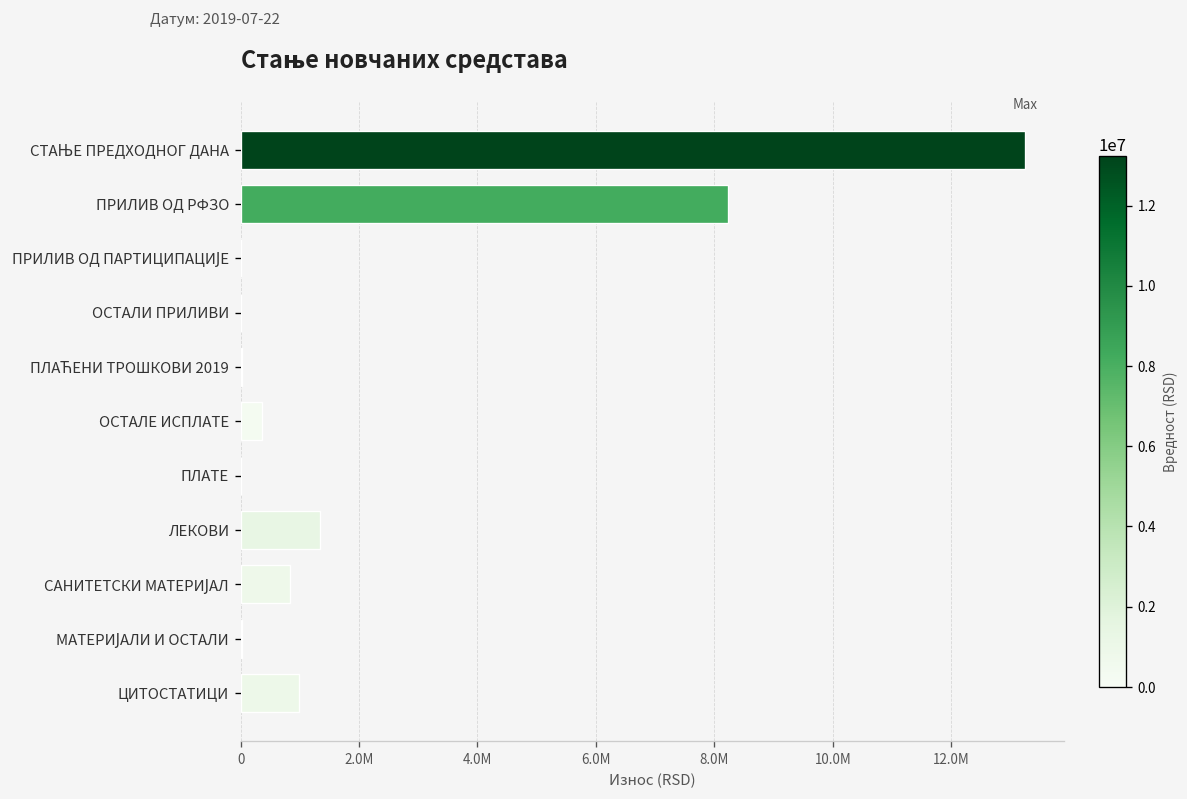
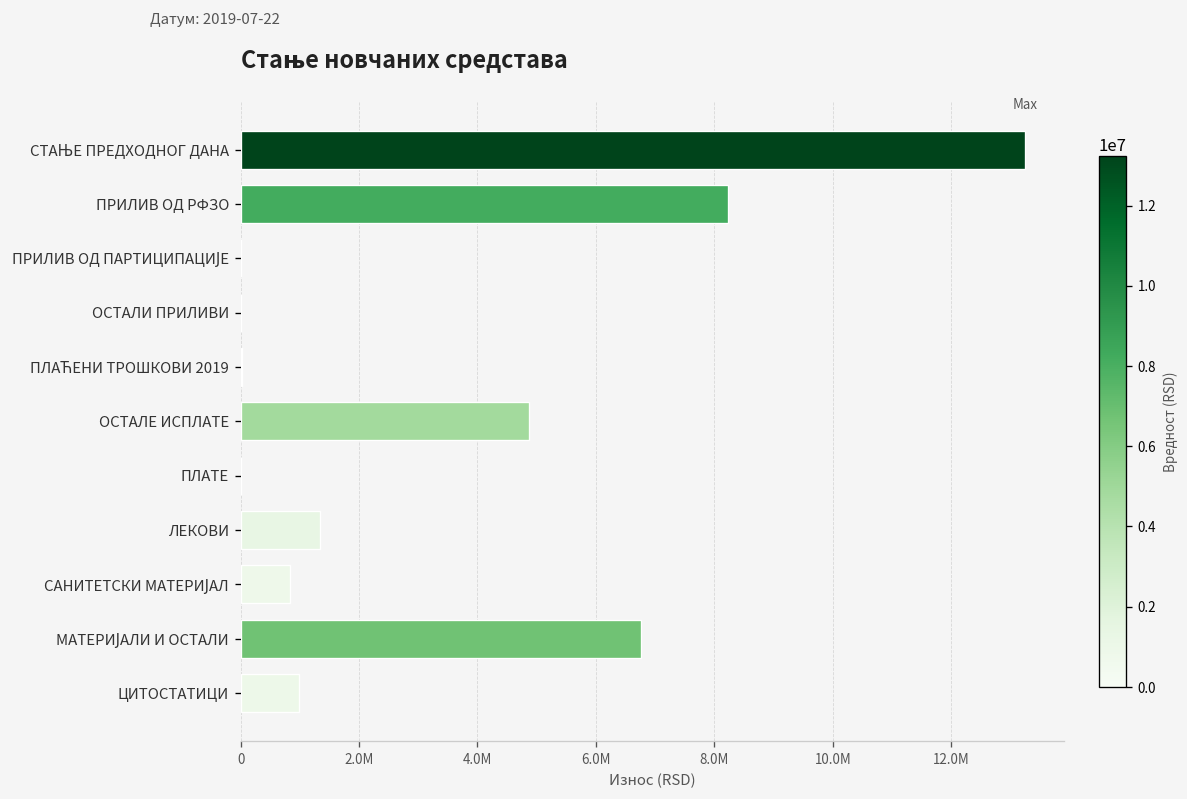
ОСТАЛЕ ИСПЛАТЕ: 400000 -> 4900000
МАТЕРИЈАЛИ И ОСТАЛИ: 0 -> 6800000
